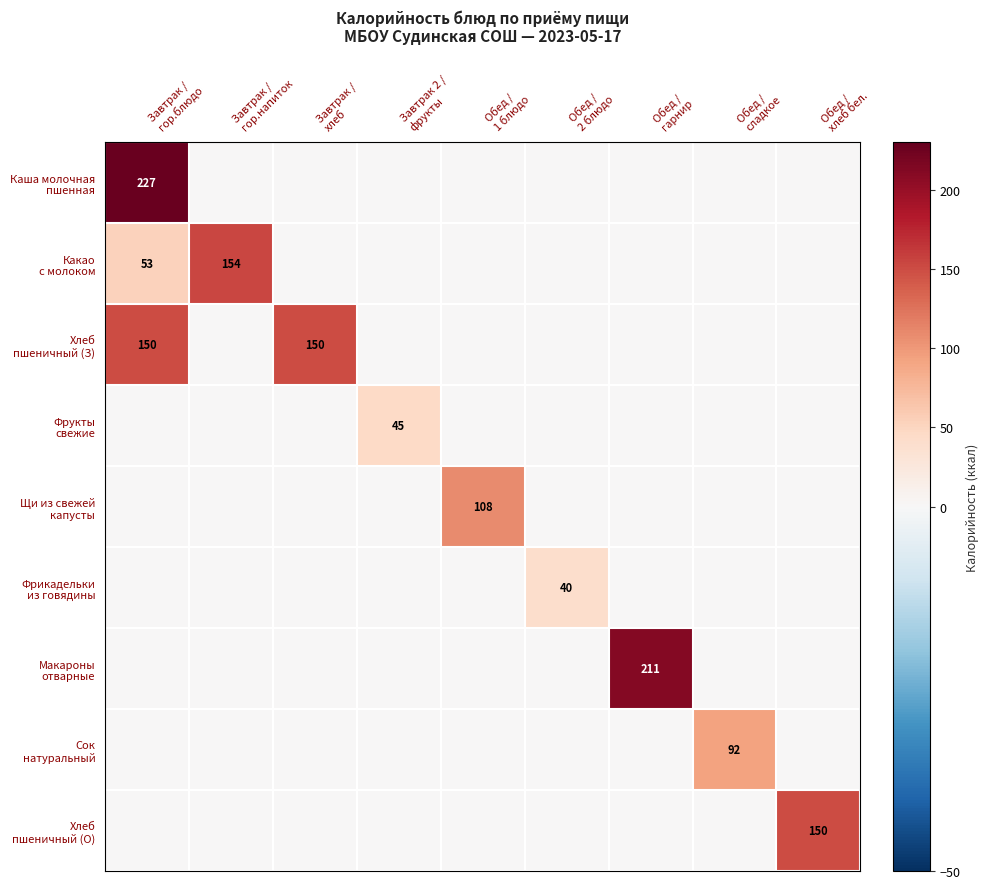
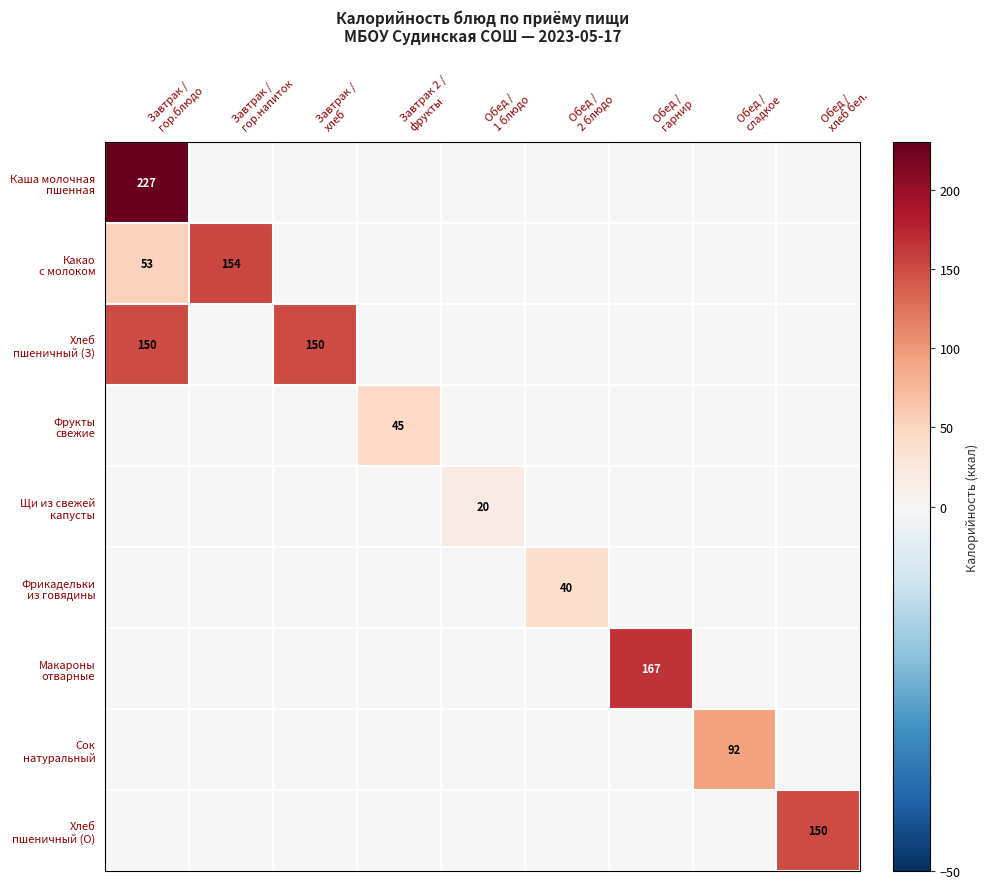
Щи из свежей капусты, Обед / 1 блюдо: 108 -> 20
Макароны отварные, Обед / гарнир: 211 -> 167
